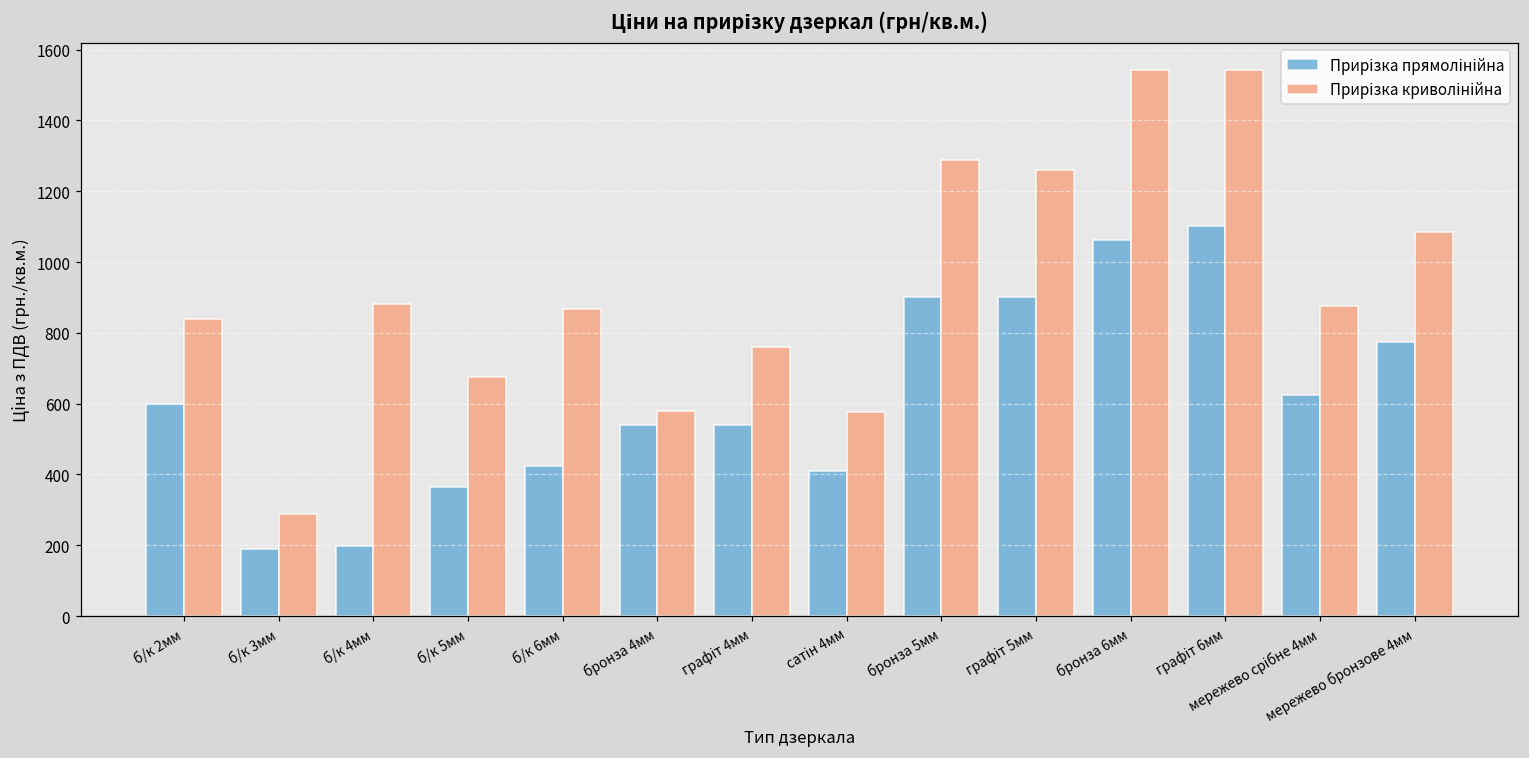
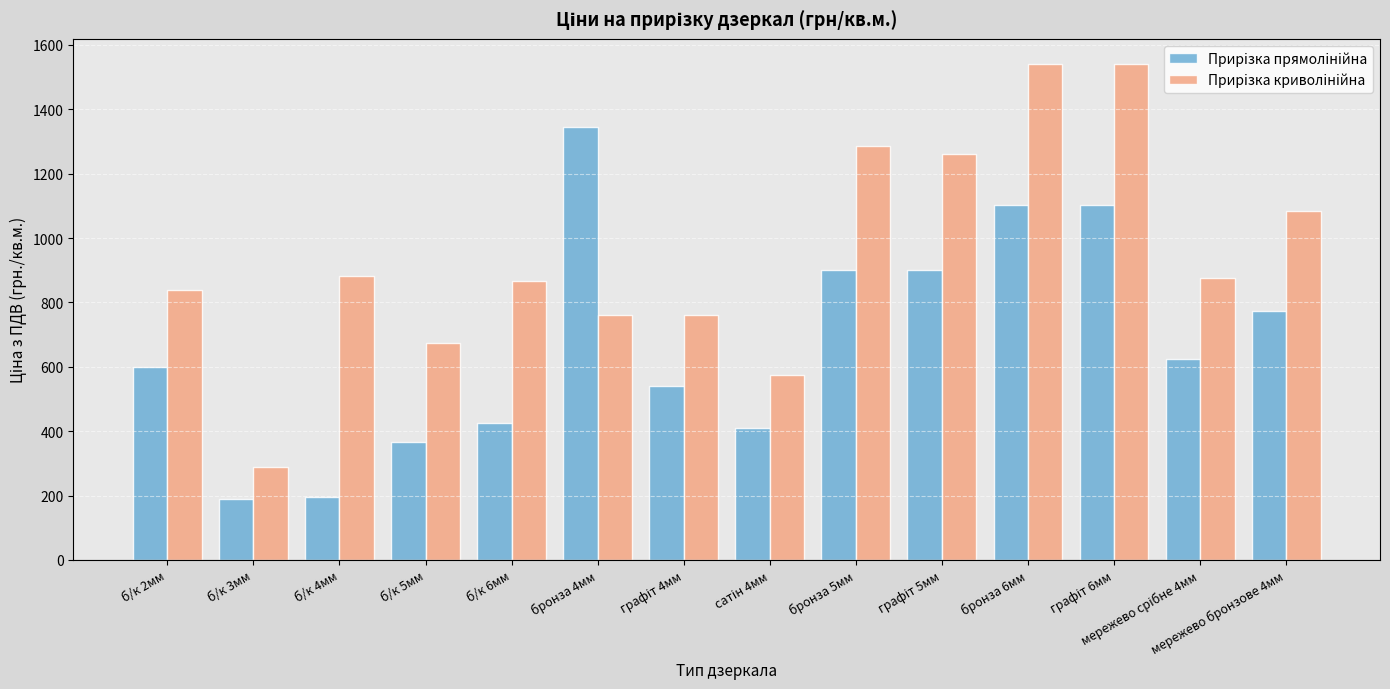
Прирізка прямолінійна, бронза 4мм: 540 -> 1340
Прирізка криволінійна, бронза 4мм: 580 -> 760
Прирізка прямолінійна, бронза 6мм: 1060 -> 1100
